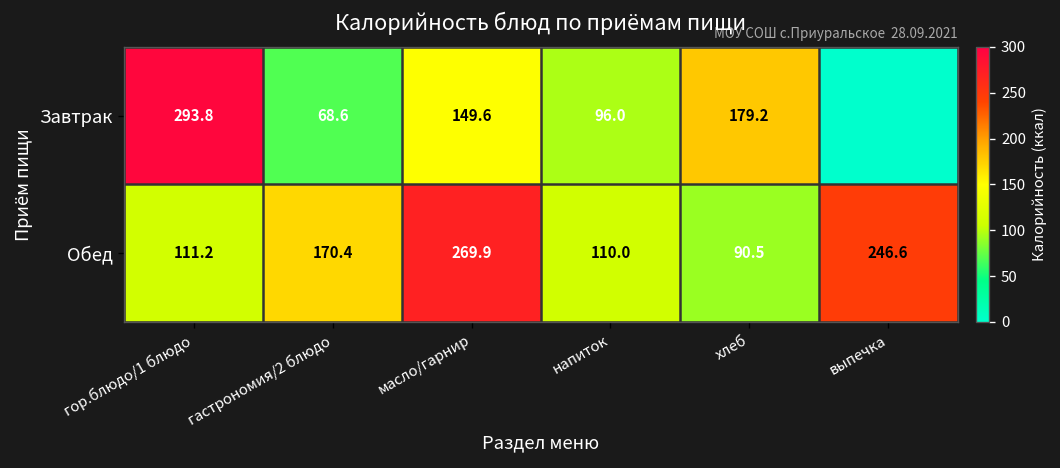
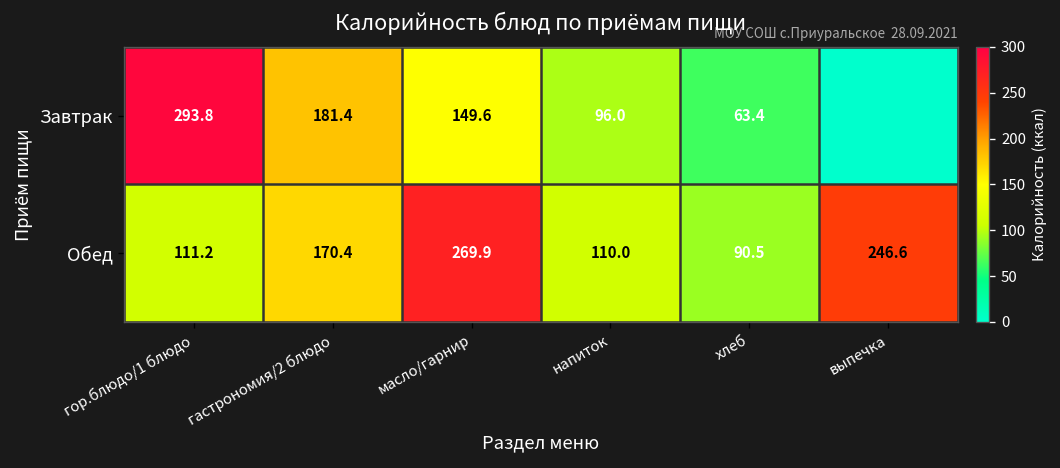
Завтрак, гастрономия/2 блюдо: 68.6 -> 181.4
Завтрак, хлеб: 179.2 -> 63.4
